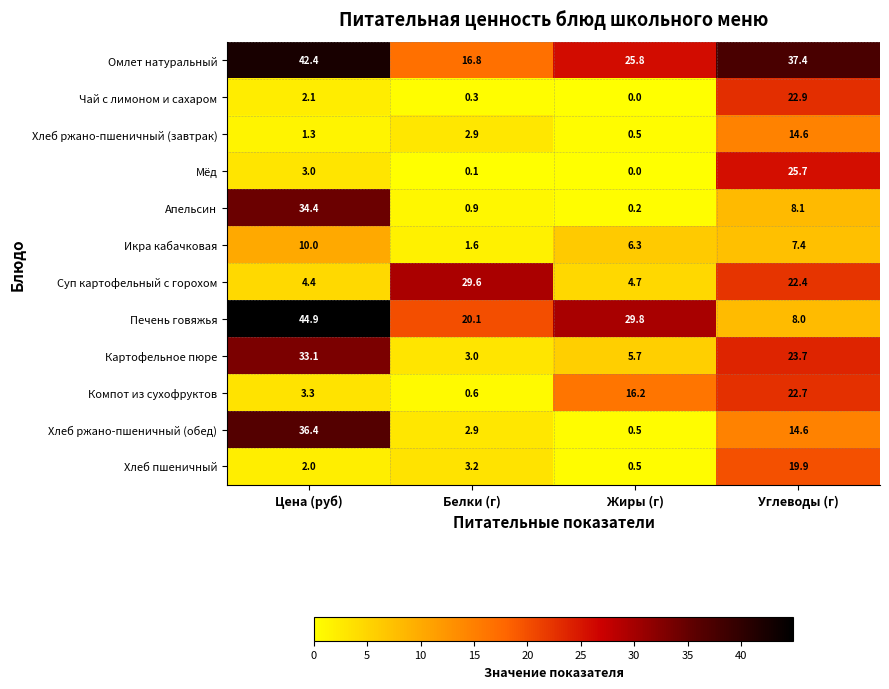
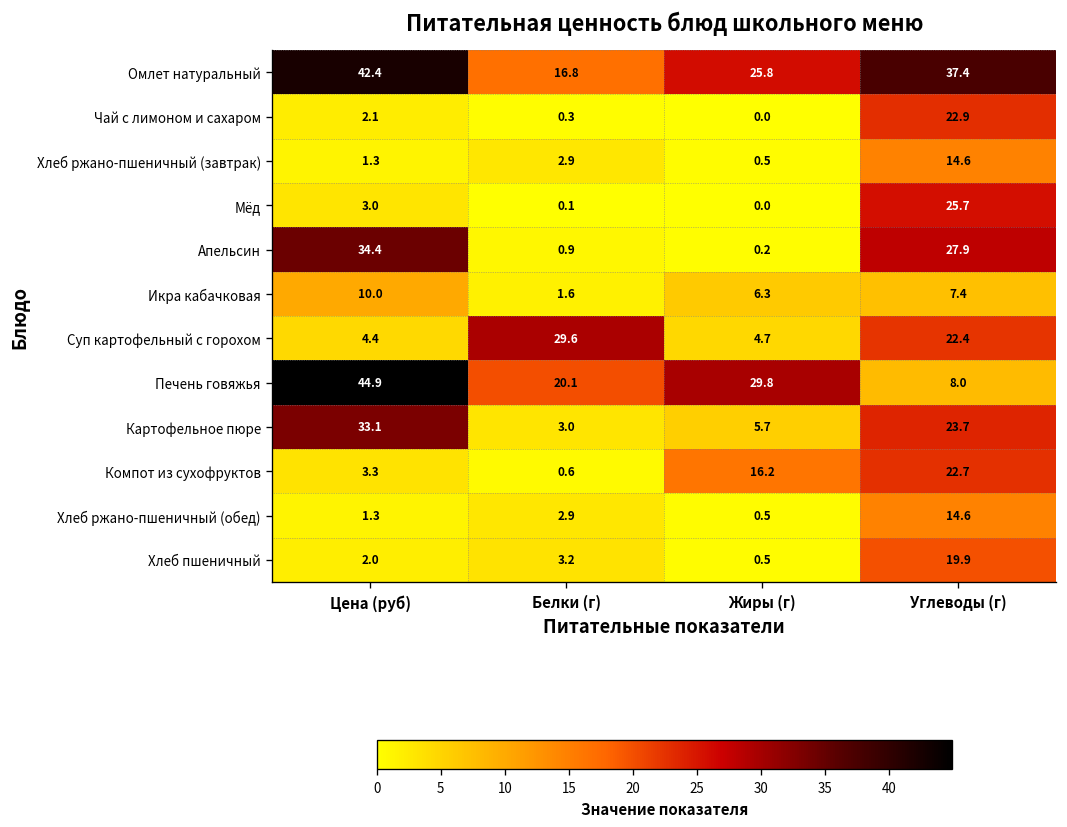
Апельсин, Углеводы (г): 8.1 -> 27.9
Хлеб ржано-пшеничный (обед), Цена (руб): 36.4 -> 1.3
